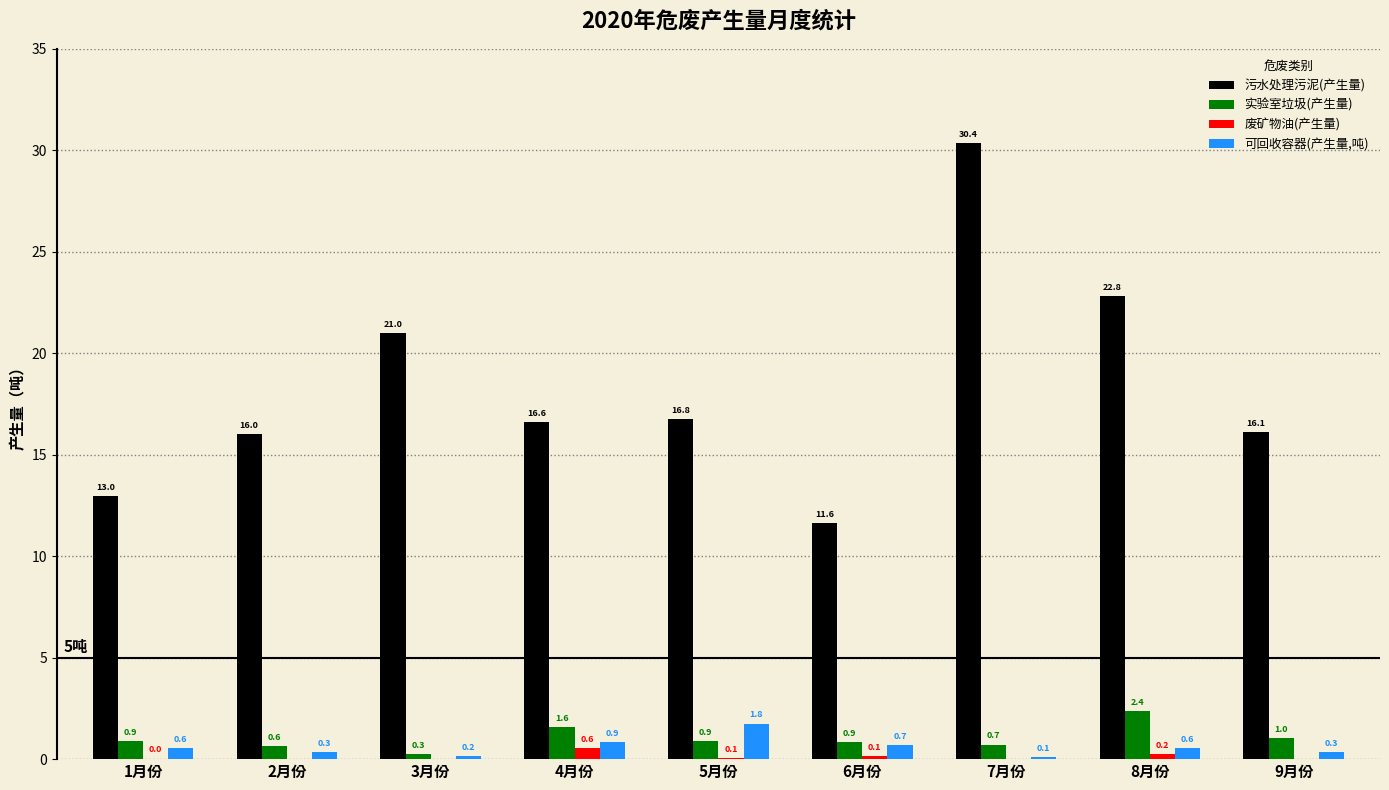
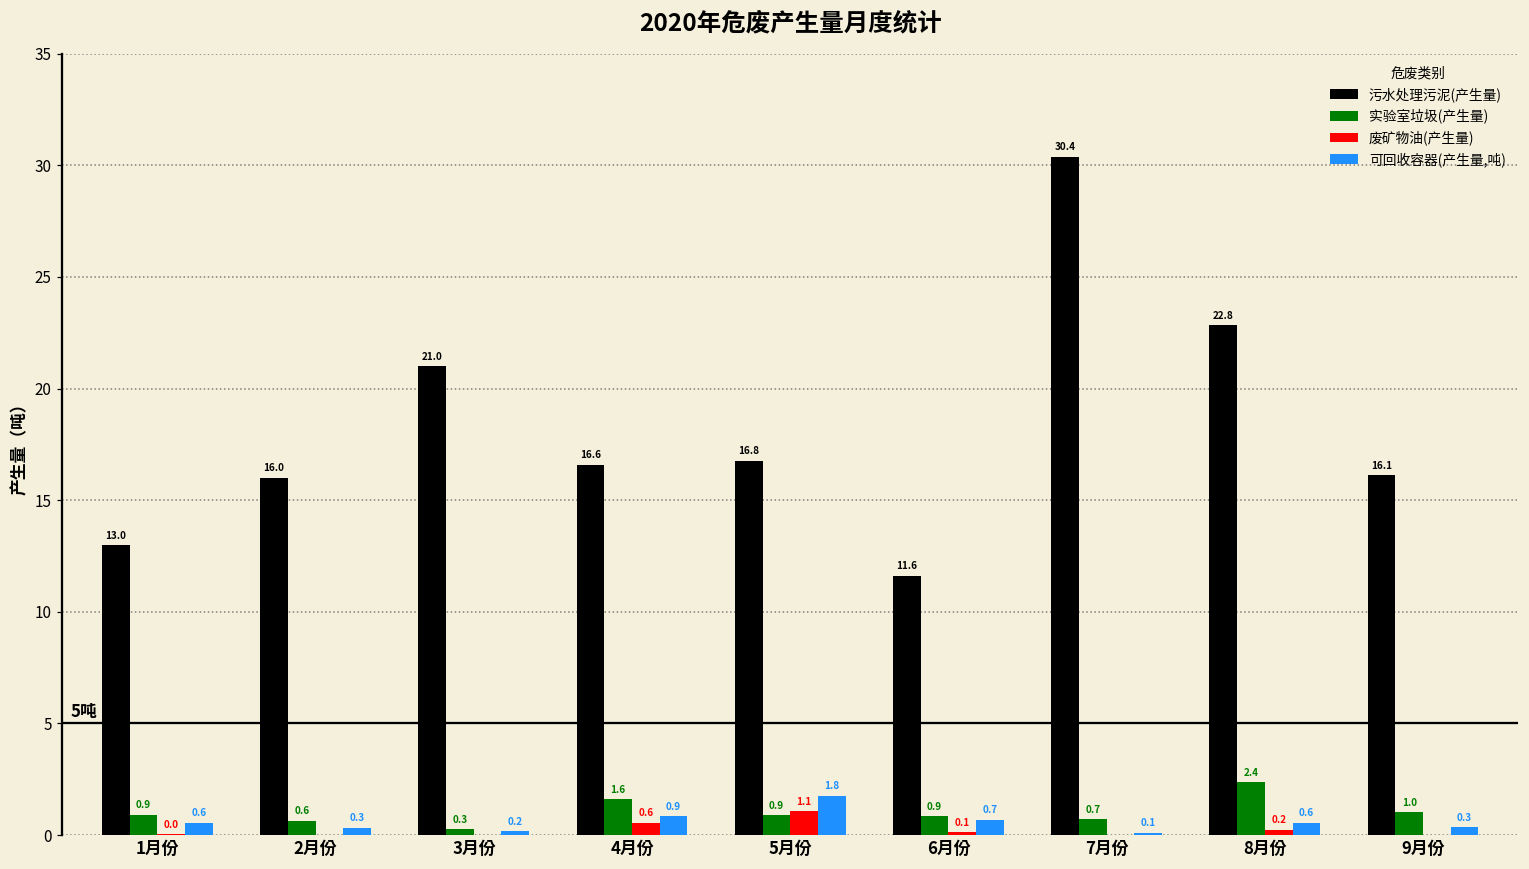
废矿物油(产生量), 5月份: 0.1 -> 1.1
